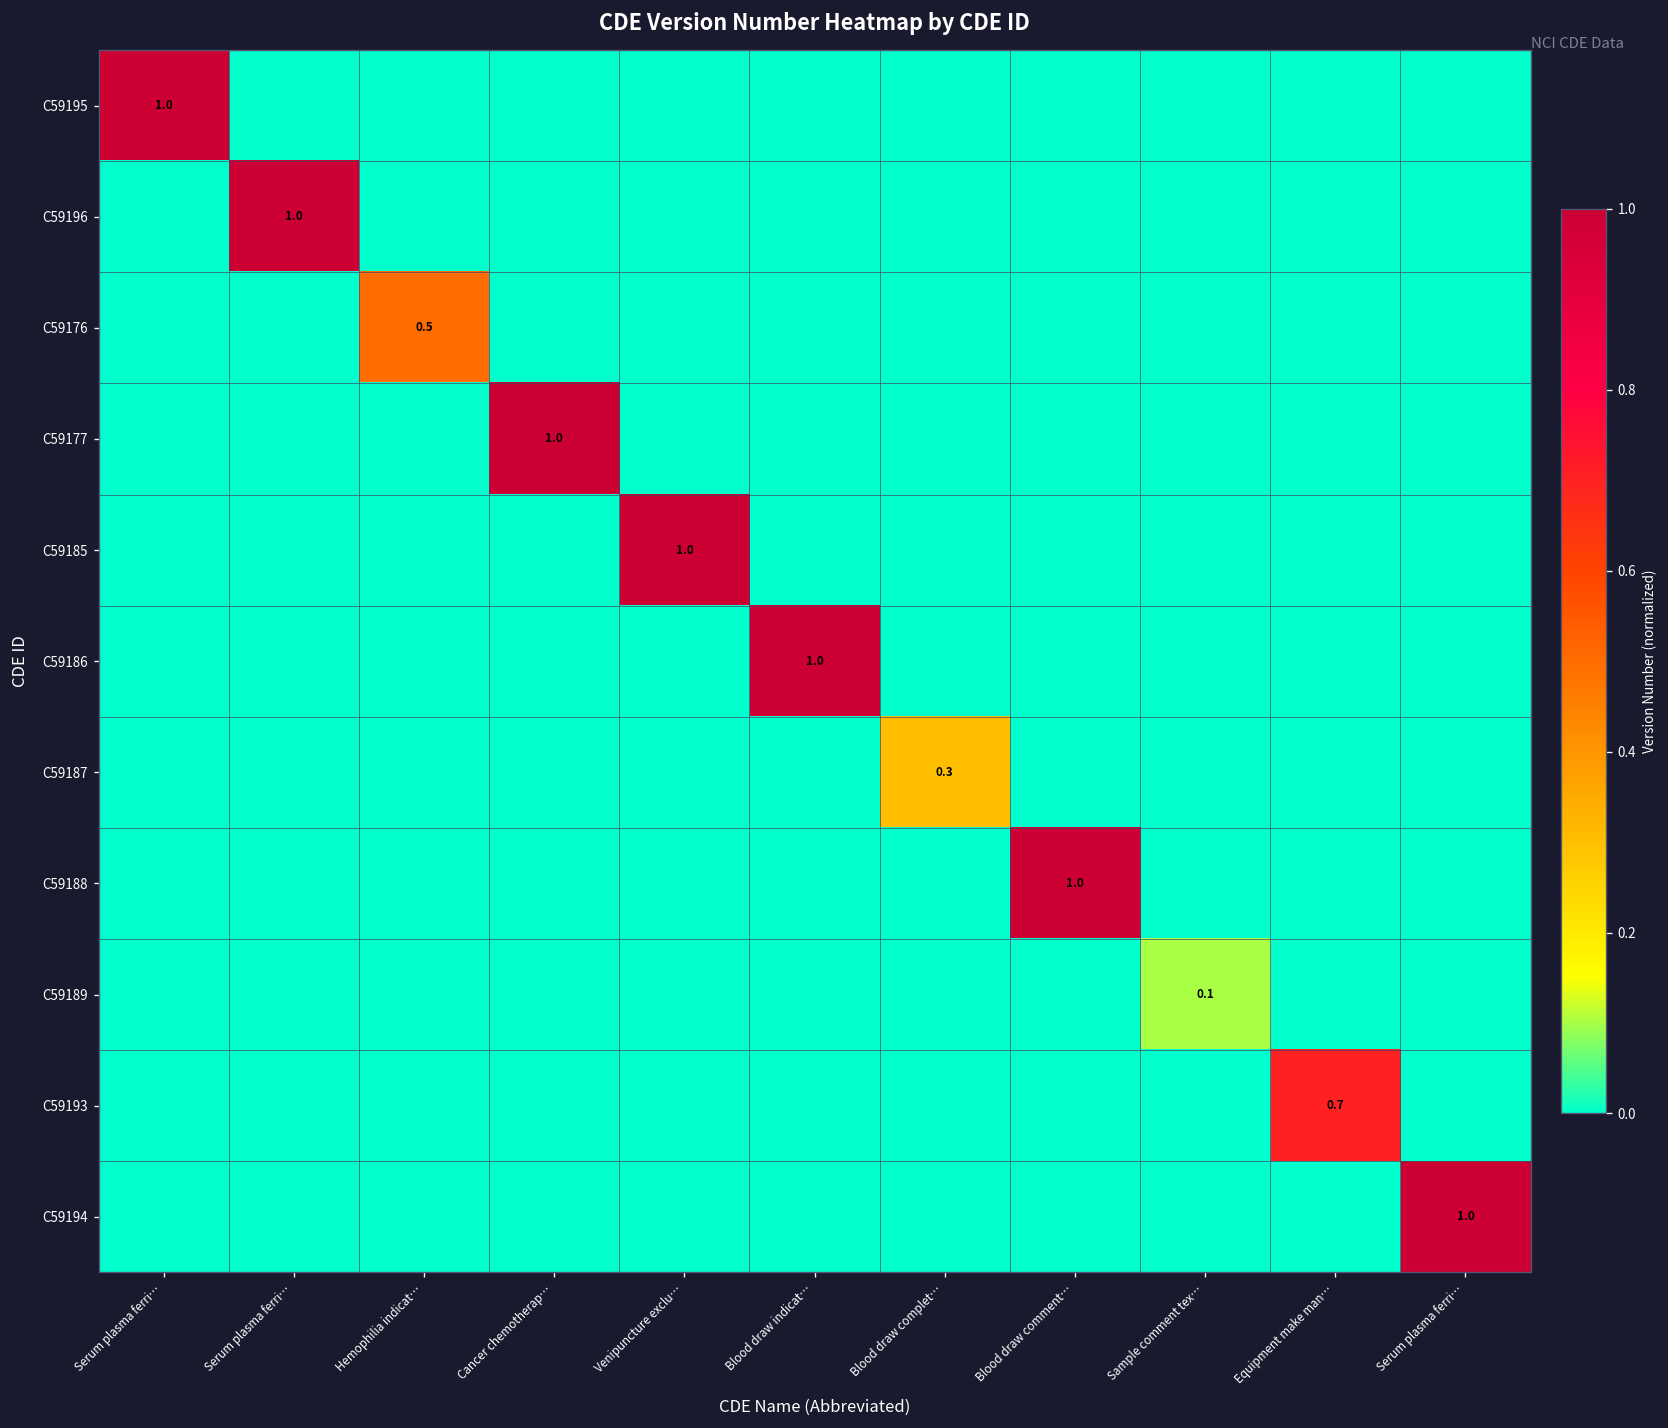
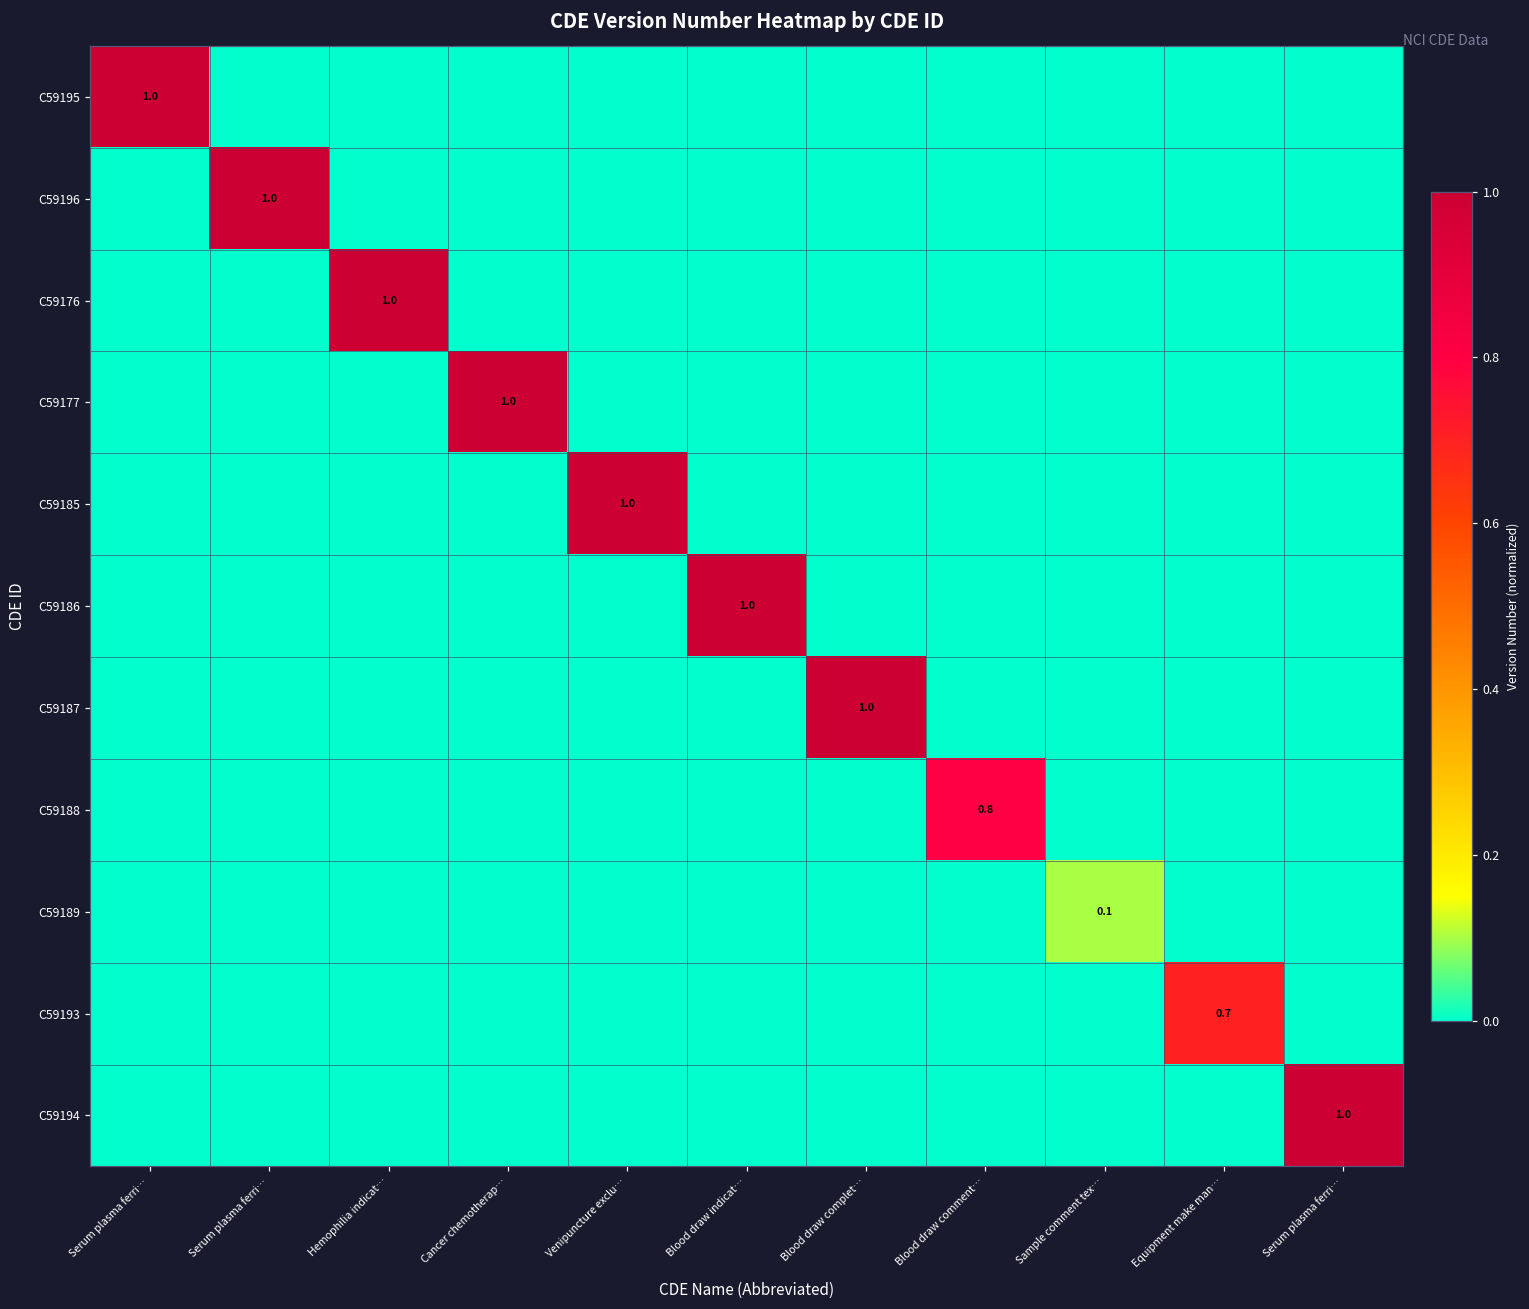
C59176, Hemophilia indicat…: 0.5 -> 1.0
C59187, Blood draw complet…: 0.3 -> 1.0
C59188, Blood draw comment…: 1.0 -> 0.8
